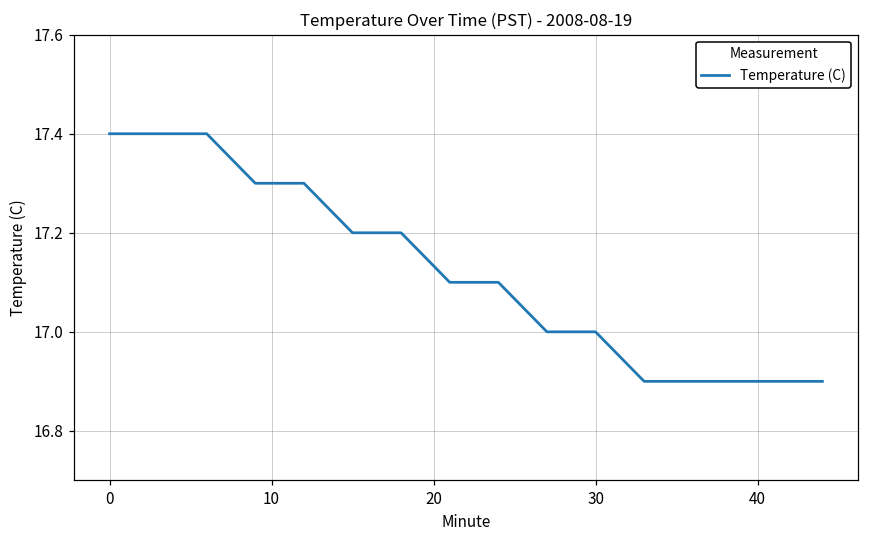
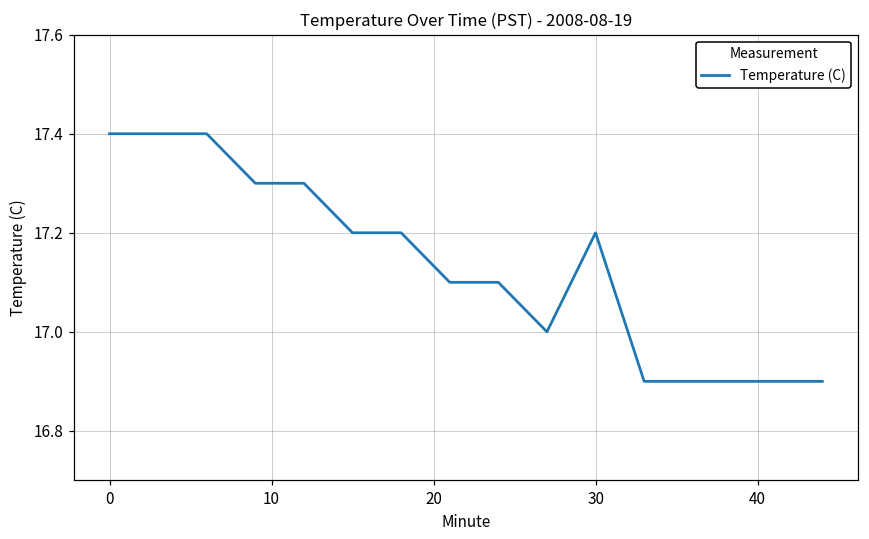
30: 17.0 -> 17.2
